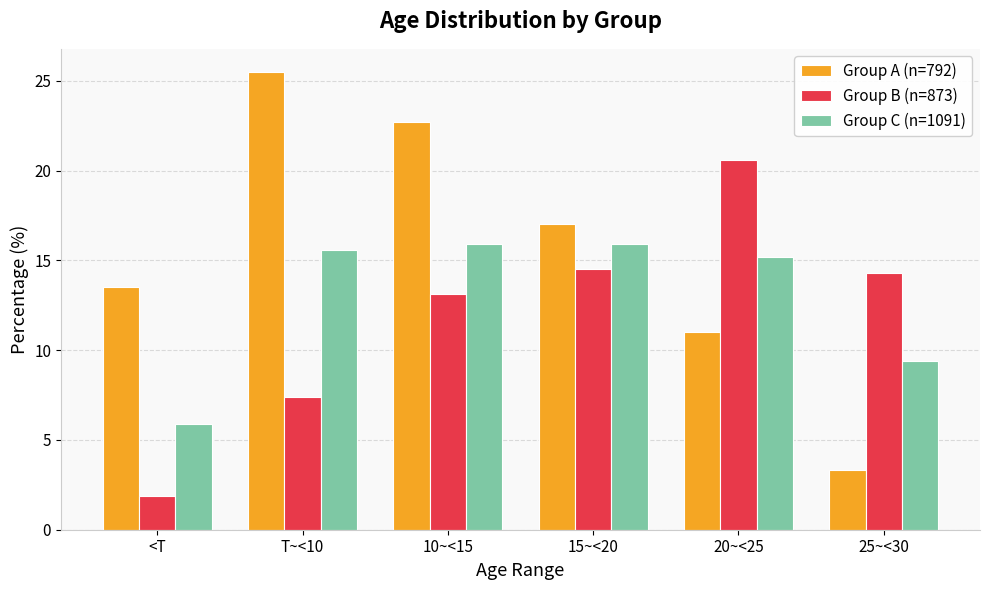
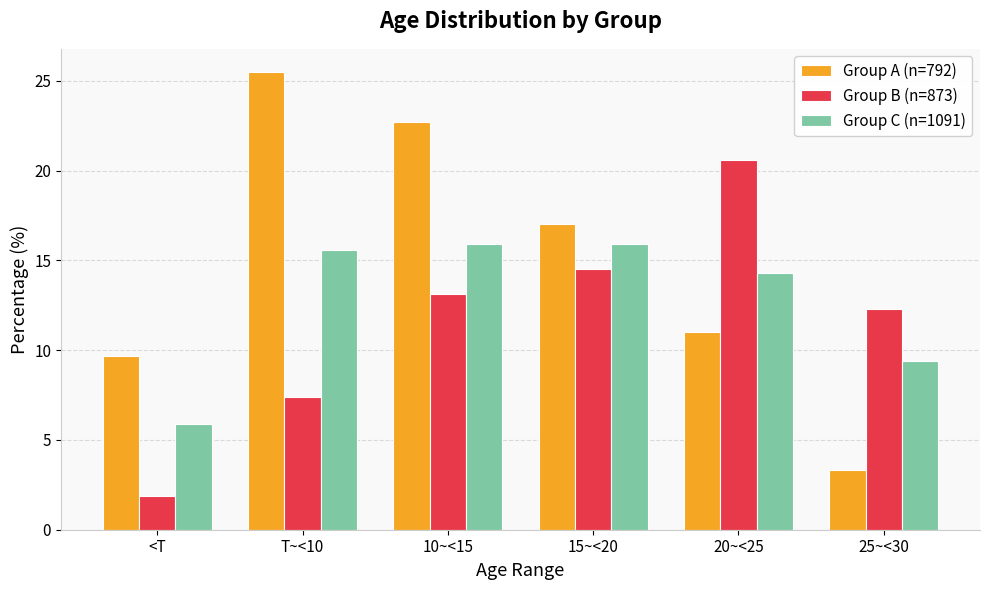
Group A (n=792), <T: 13.5 -> 9.7
Group C (n=1091), 20~<25: 15.2 -> 14.3
Group B (n=873), 25~<30: 14.3 -> 12.3
